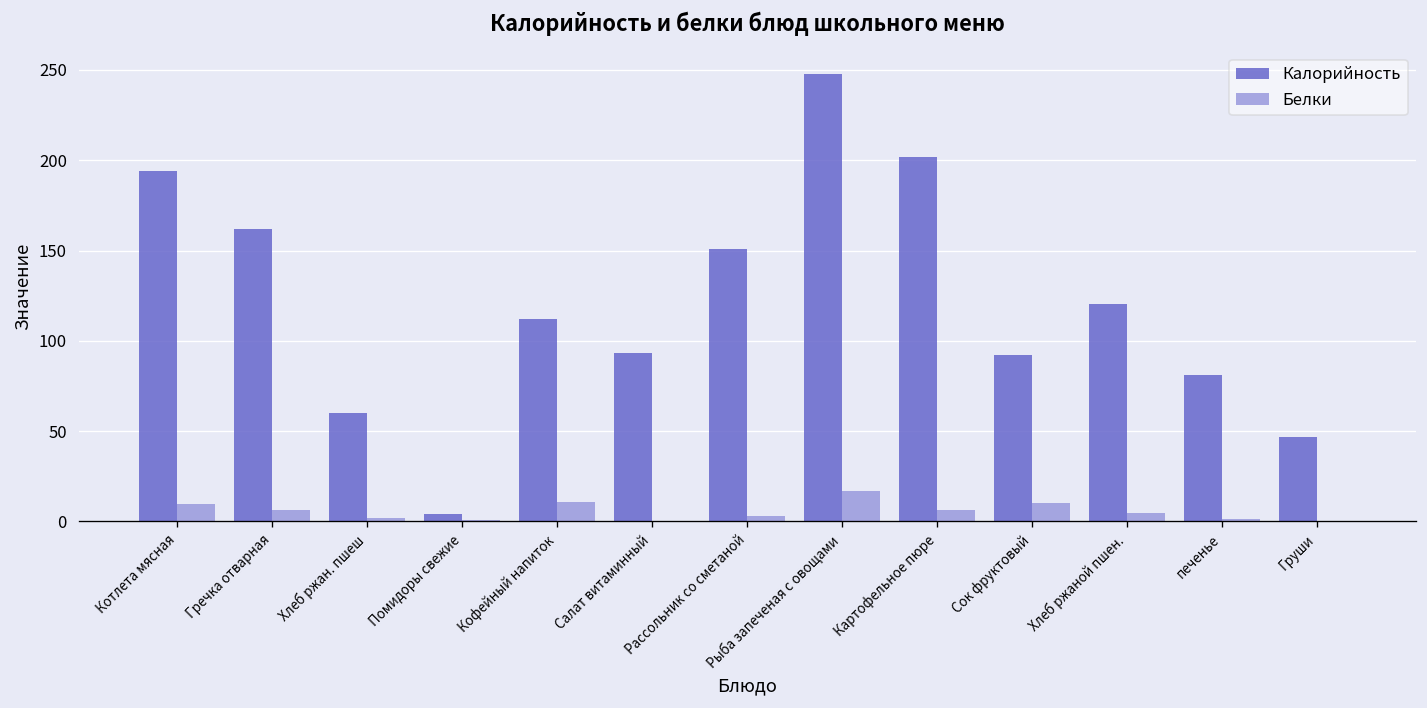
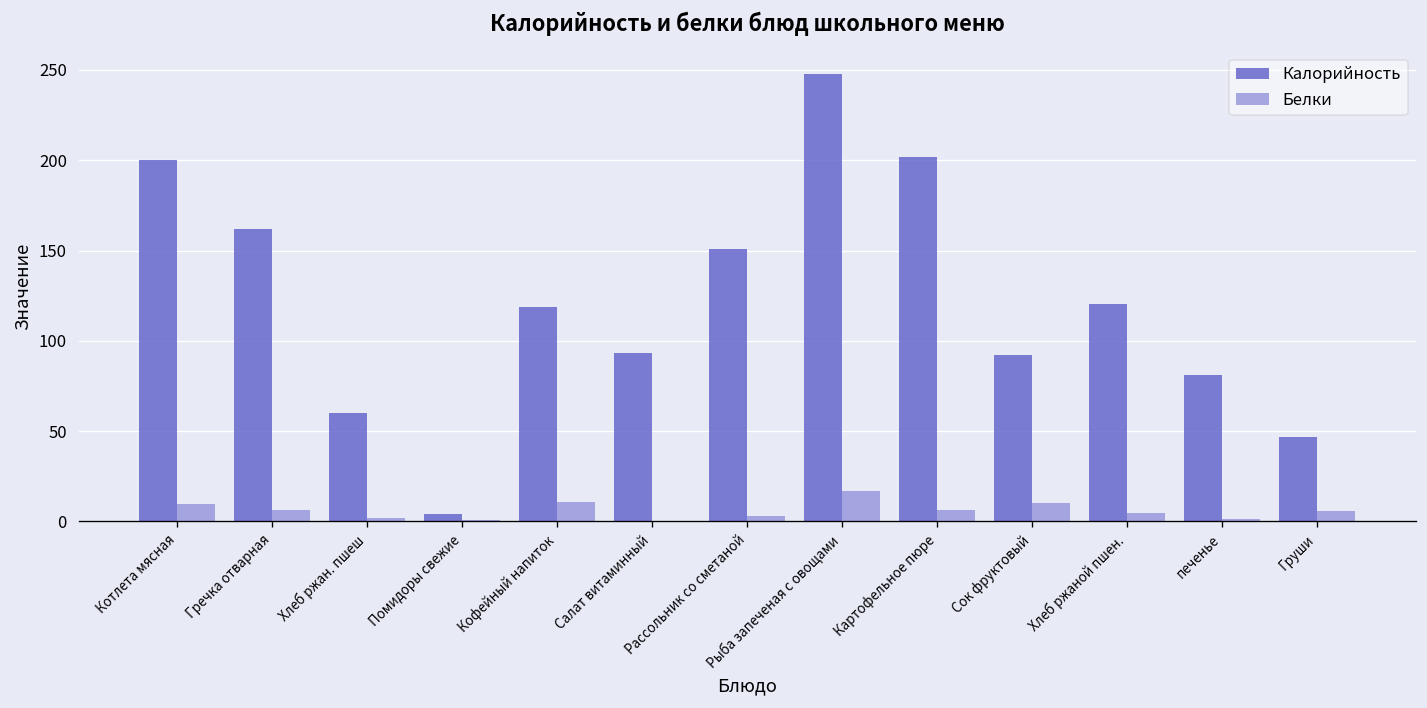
Калорийность, Котлета мясная: 194 -> 200
Калорийность, Кофейный напиток: 112 -> 119
Белки, Груши: 0 -> 6
